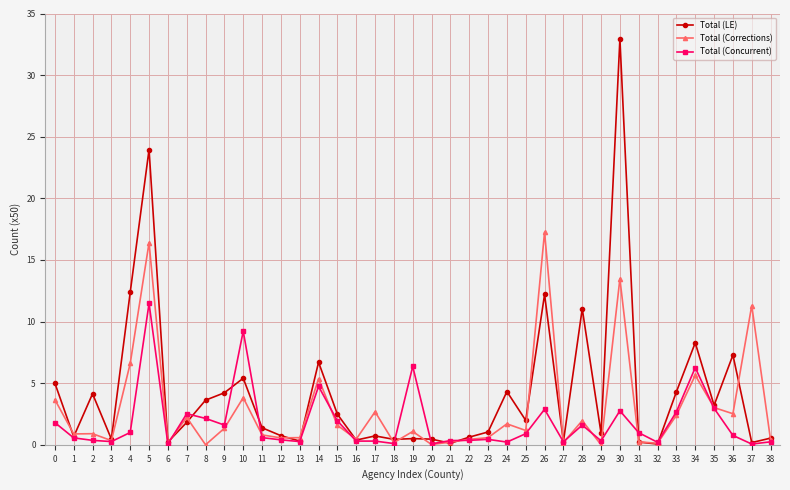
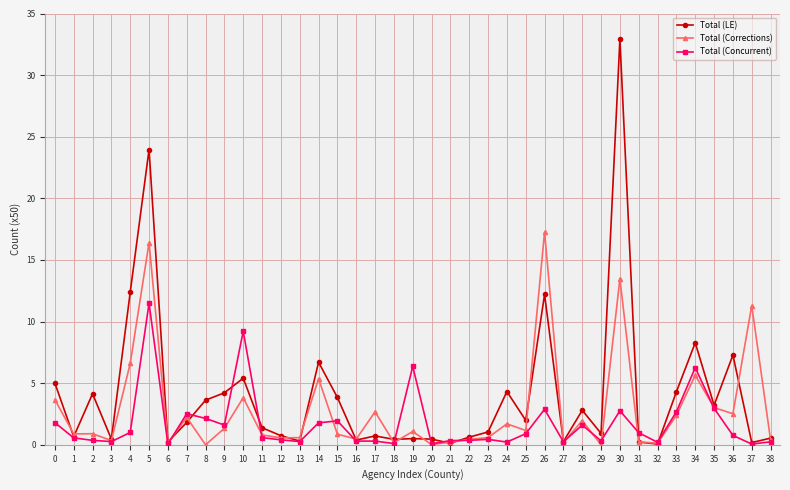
Total (Concurrent), 14: 4.7 -> 1.8
Total (LE), 15: 2.5 -> 3.8
Total (Corrections), 15: 1.6 -> 0.9
Total (LE), 28: 11.0 -> 2.8
